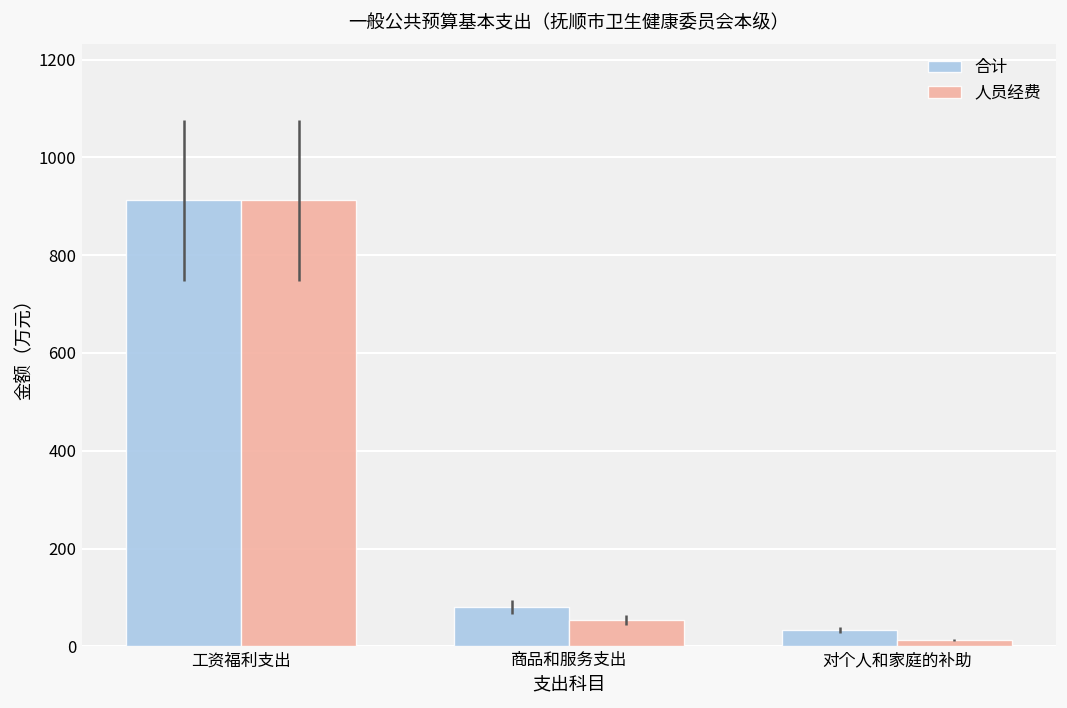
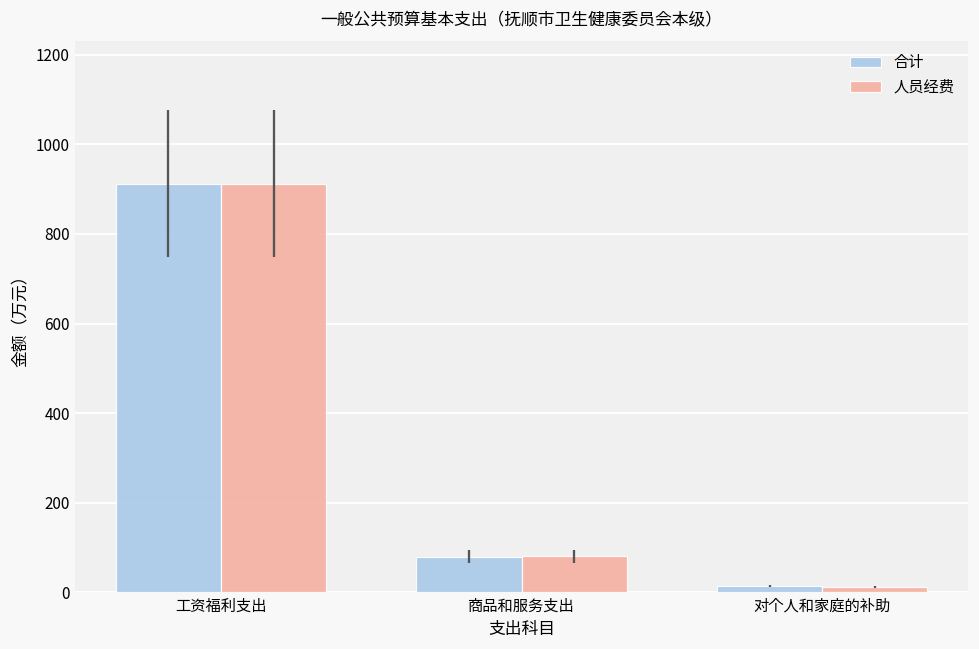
人员经费, 商品和服务支出: 50 -> 80
合计, 对个人和家庭的补助: 30 -> 10
